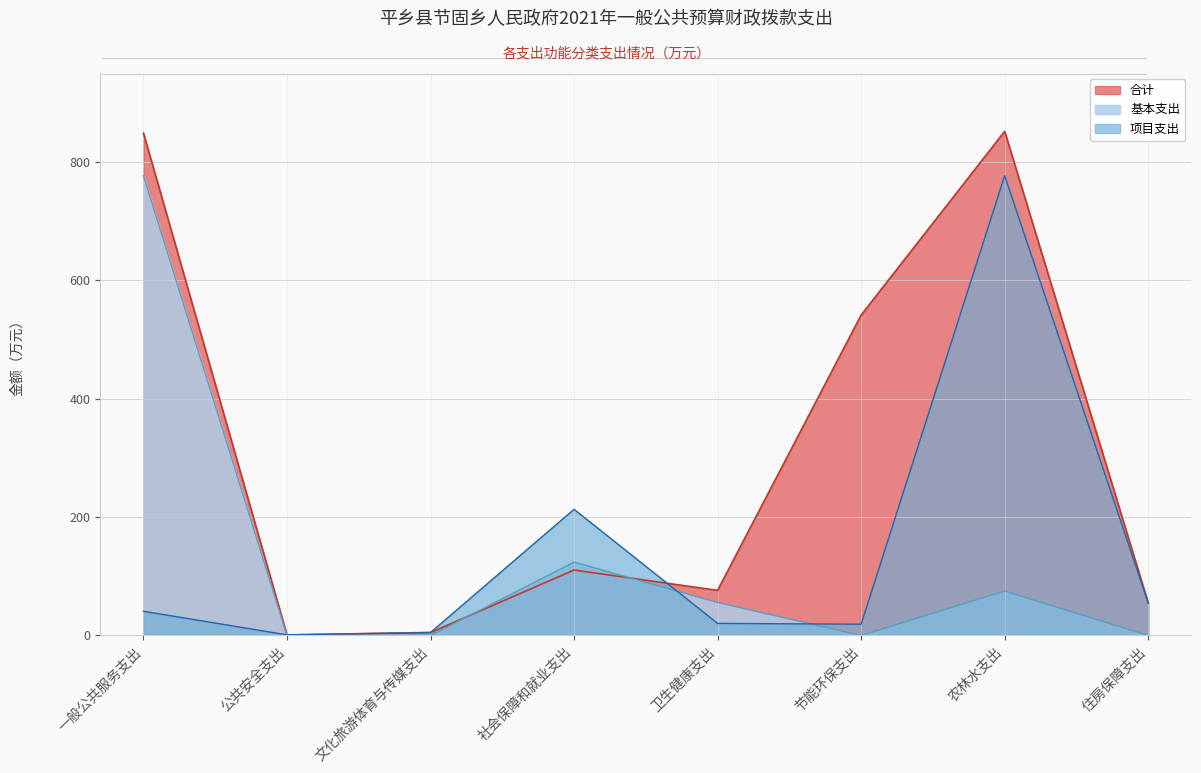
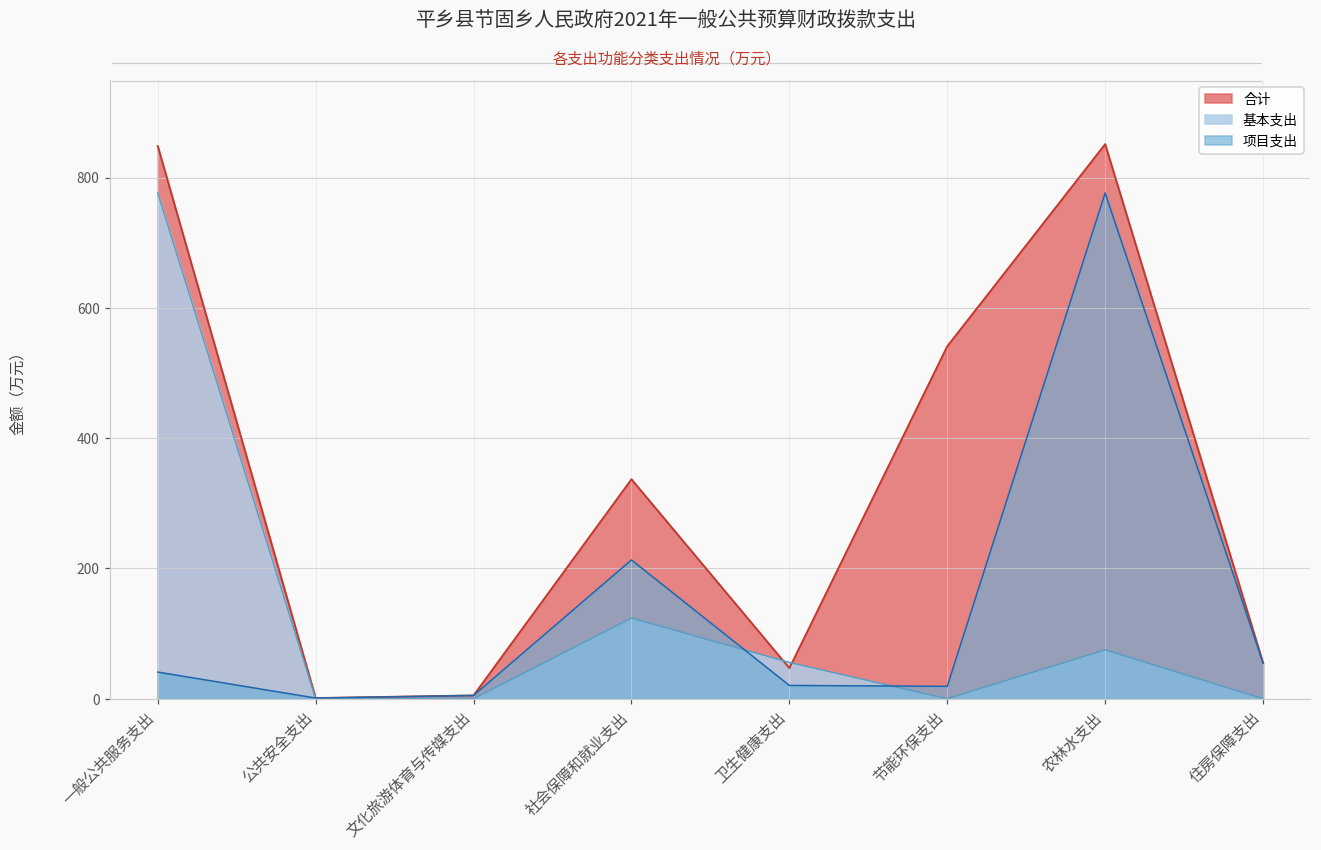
合计, 社会保障和就业支出: 110 -> 340
合计, 卫生健康支出: 80 -> 50
